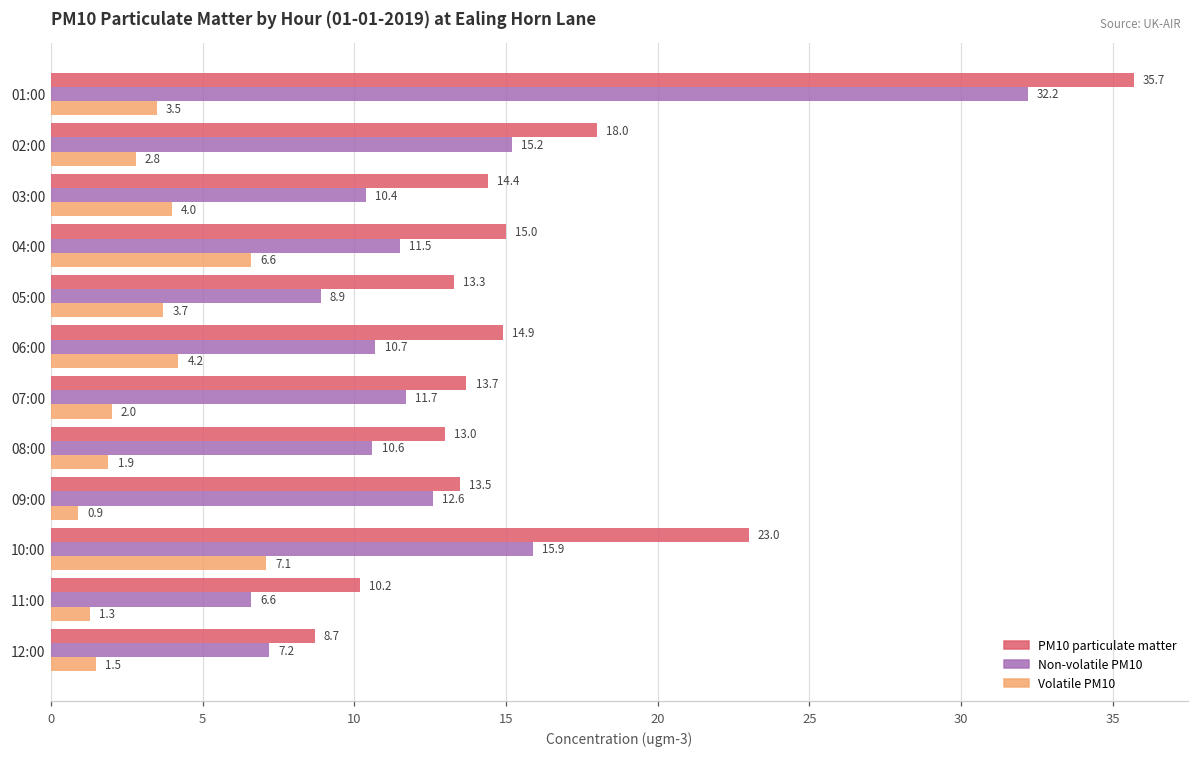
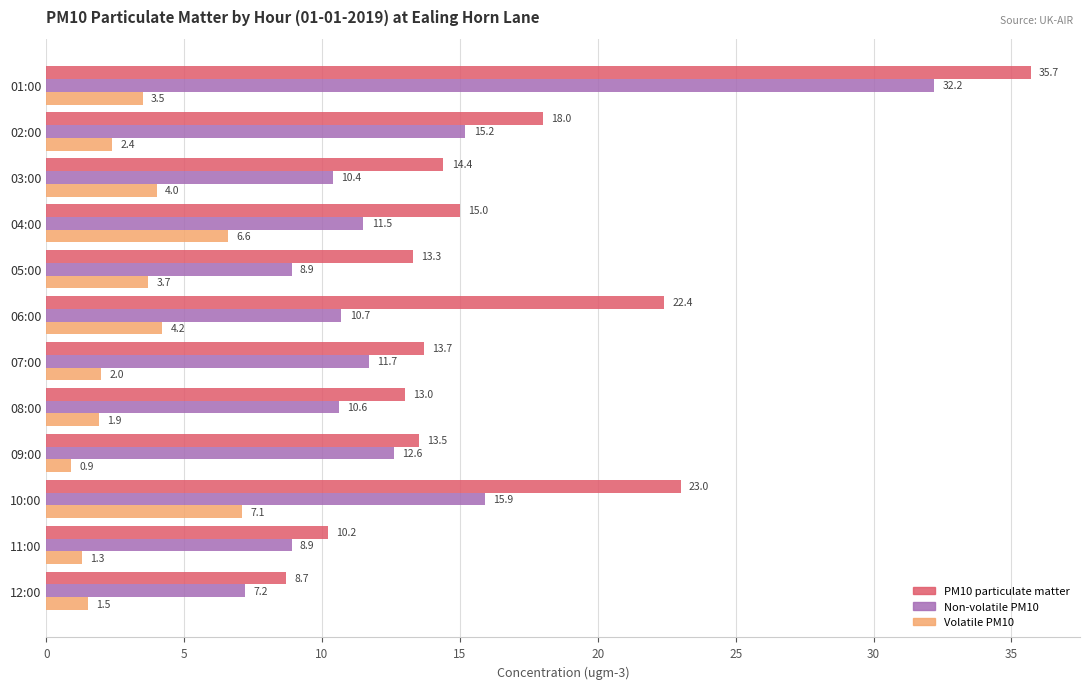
Volatile PM10, 02:00: 2.8 -> 2.4
PM10 particulate matter, 06:00: 14.9 -> 22.4
Non-volatile PM10, 11:00: 6.6 -> 8.9
